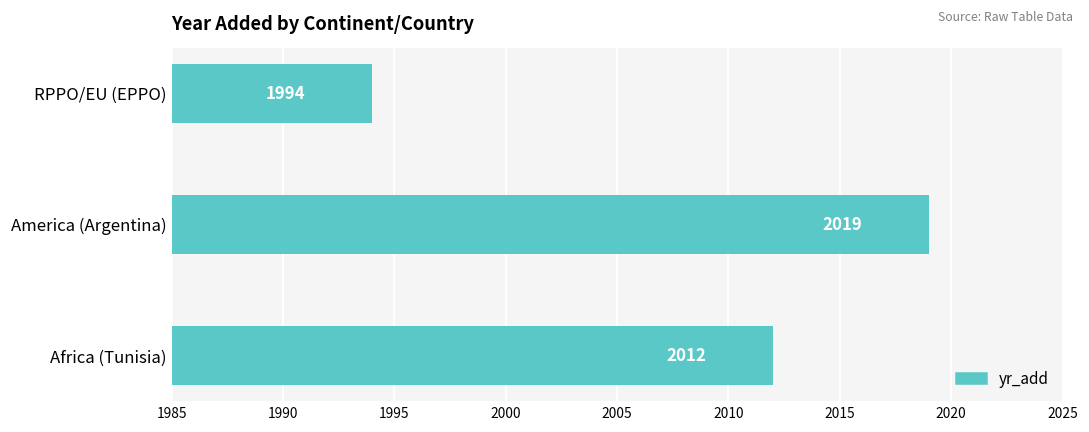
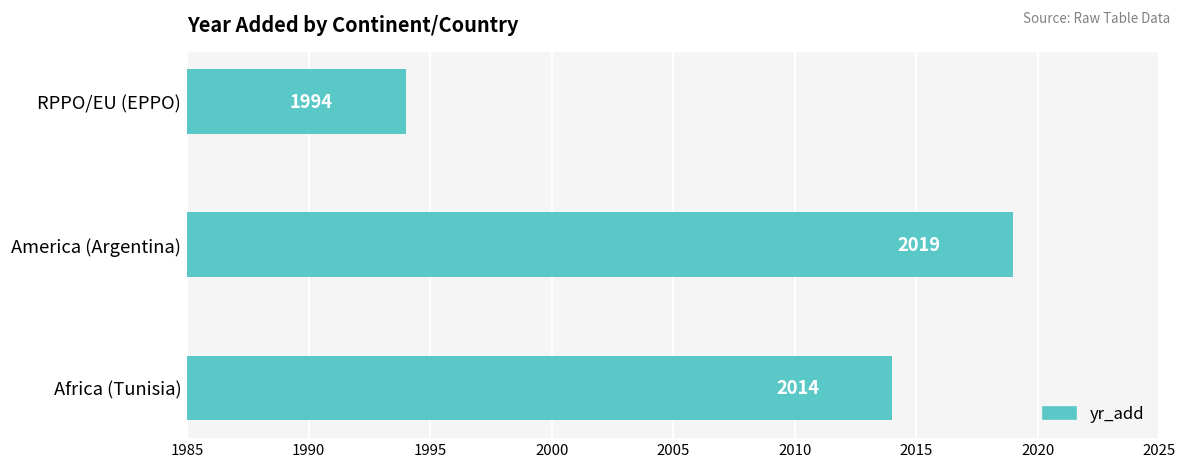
Africa (Tunisia): 2012 -> 2014
